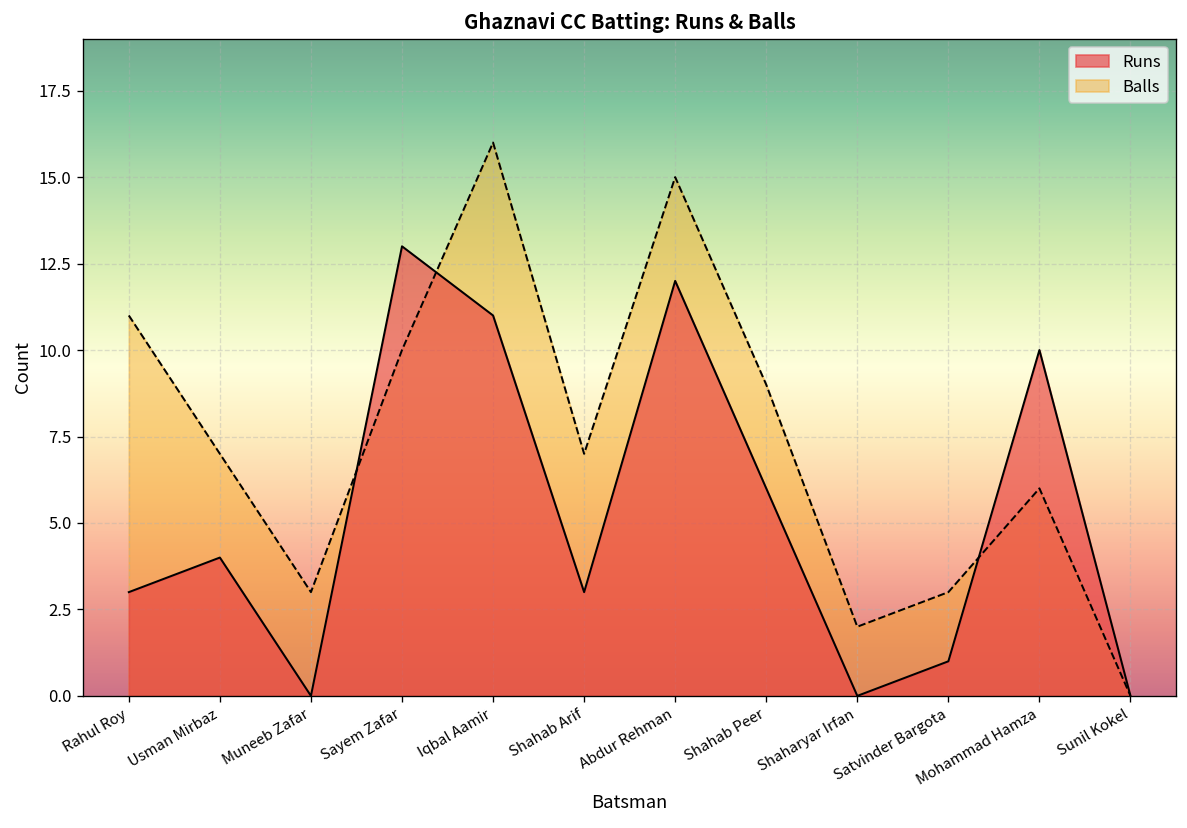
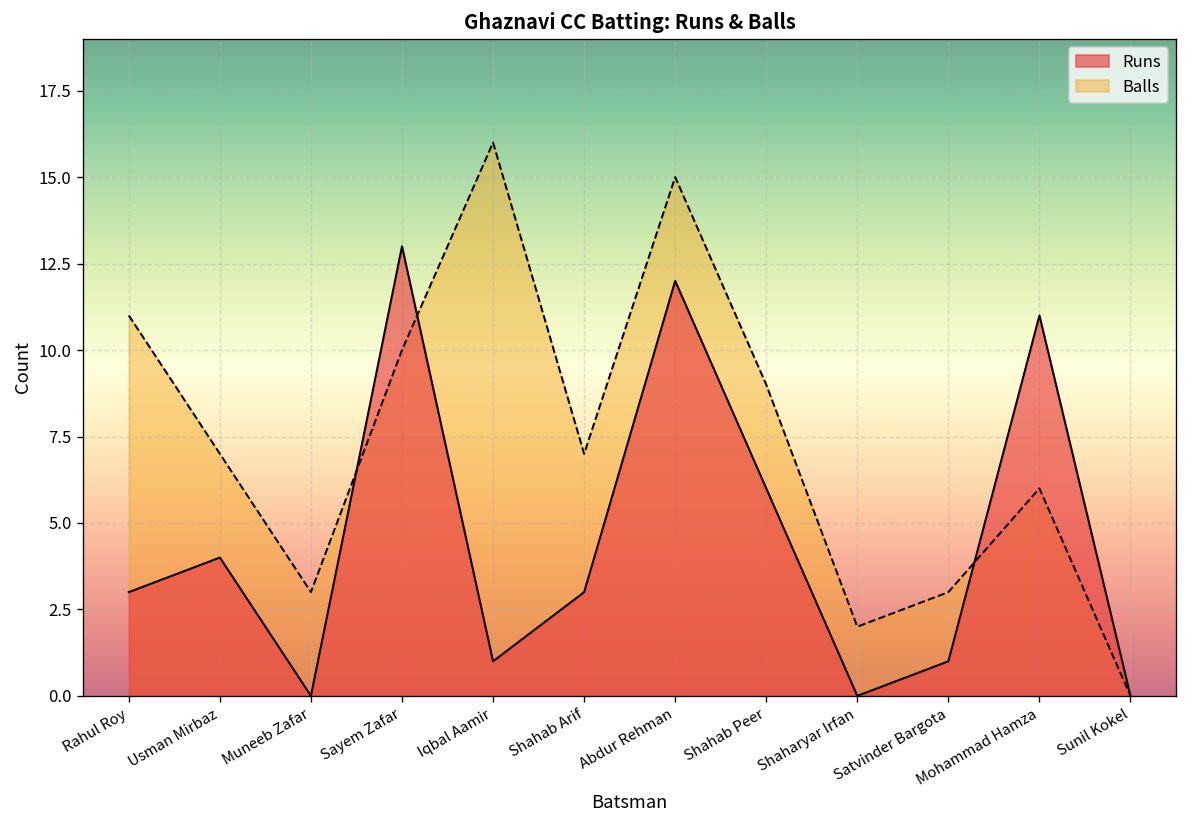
Runs, Iqbal Aamir: 11 -> 1
Runs, Mohammad Hamza: 10 -> 11
